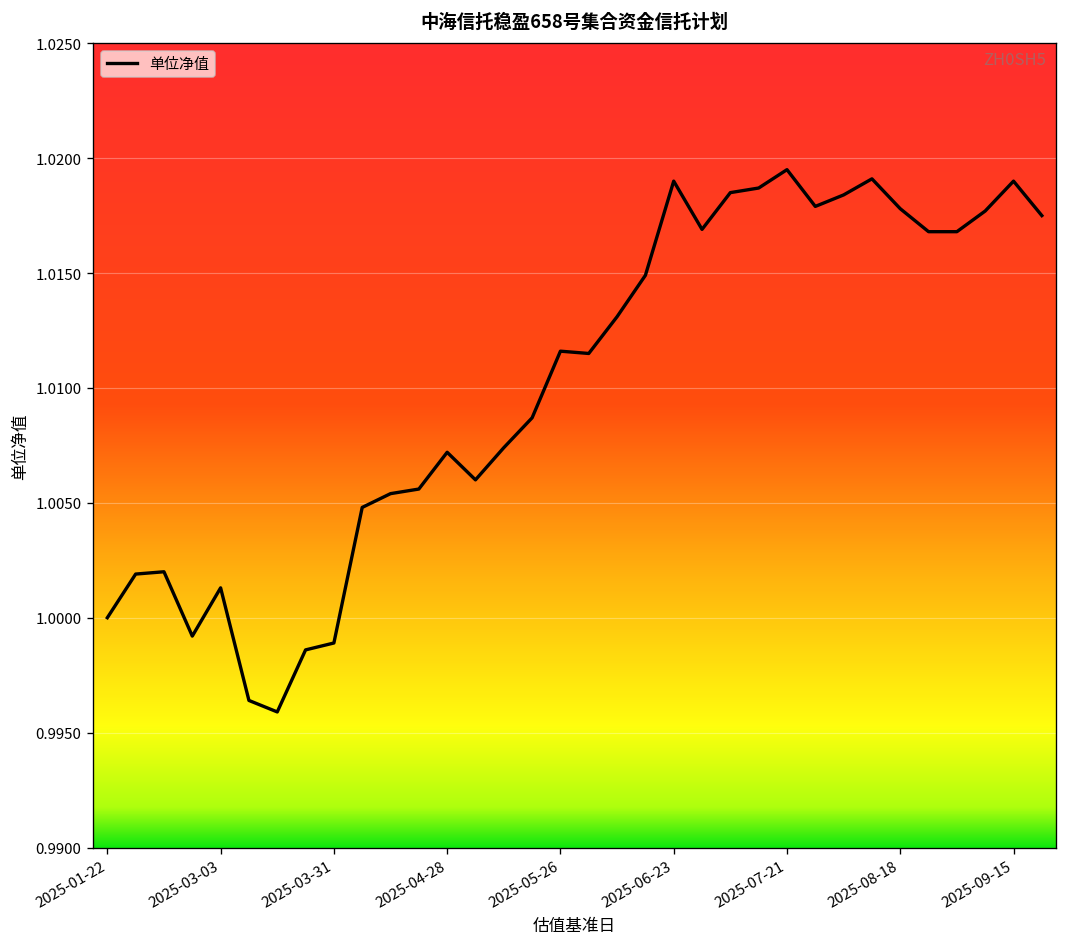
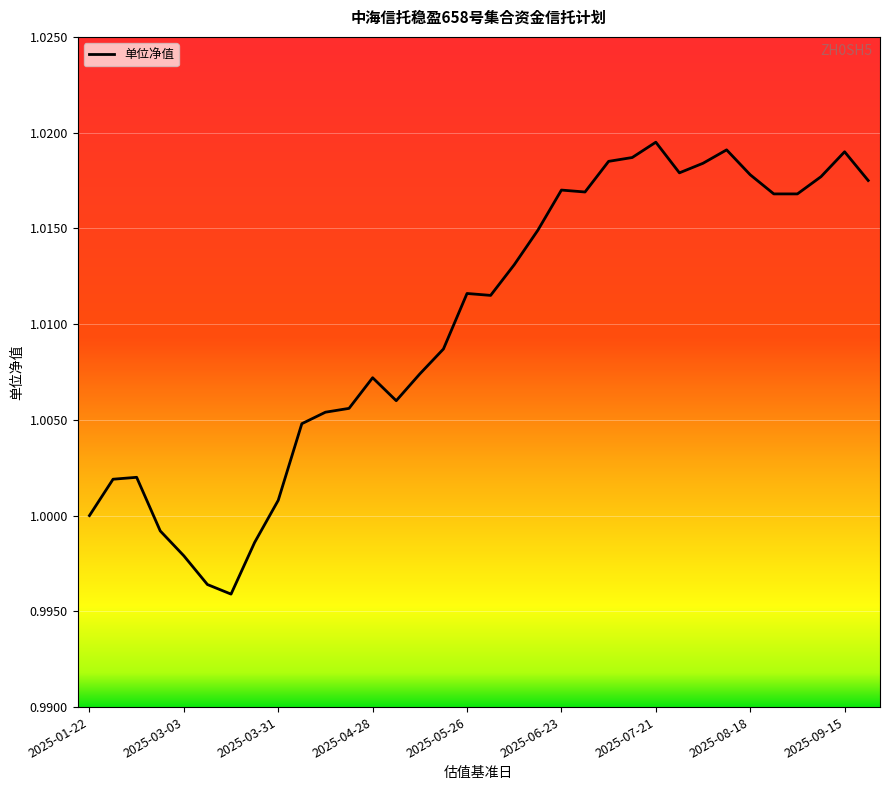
2025-03-03: 1.0013 -> 0.9979
2025-03-31: 0.9989 -> 1.0008
2025-06-23: 1.019 -> 1.017
